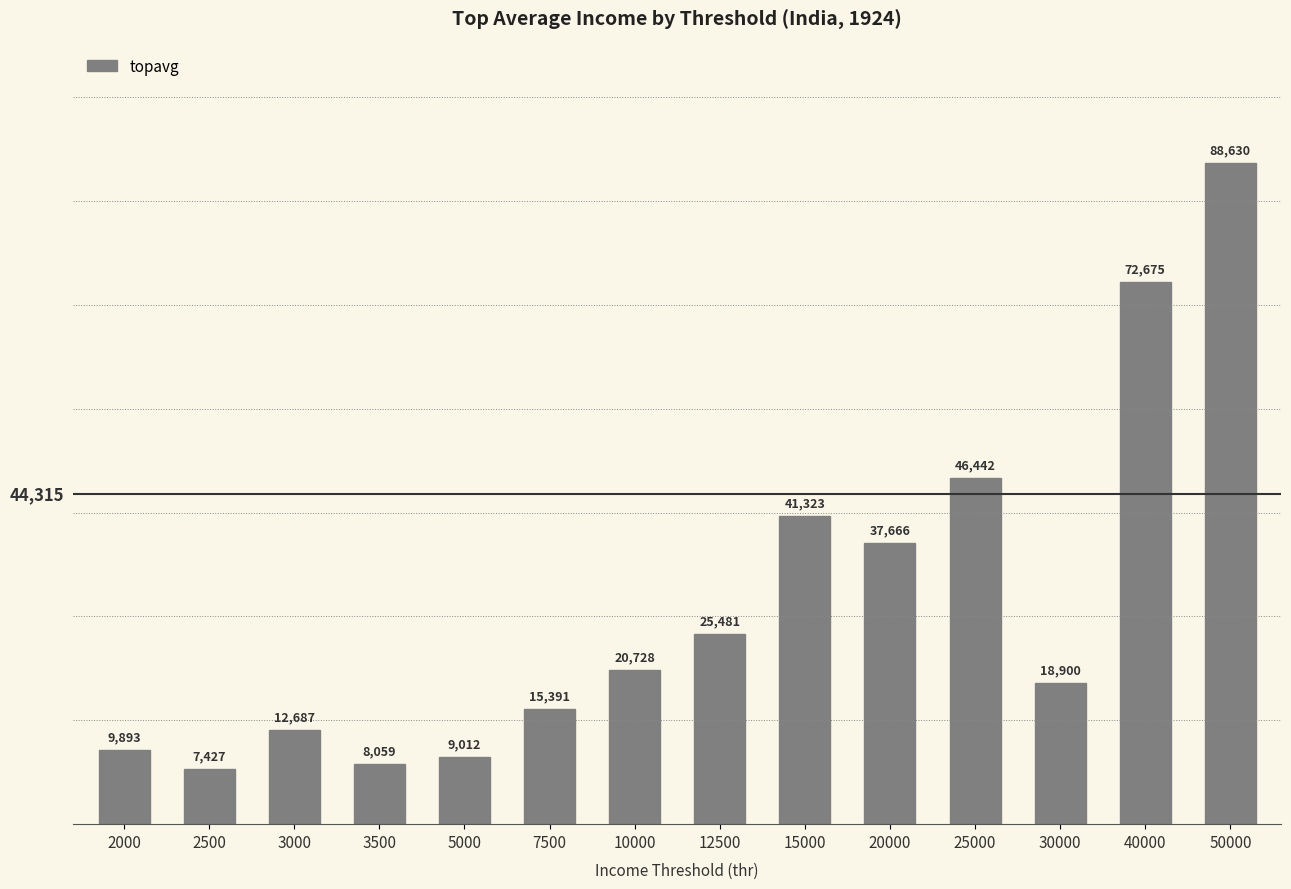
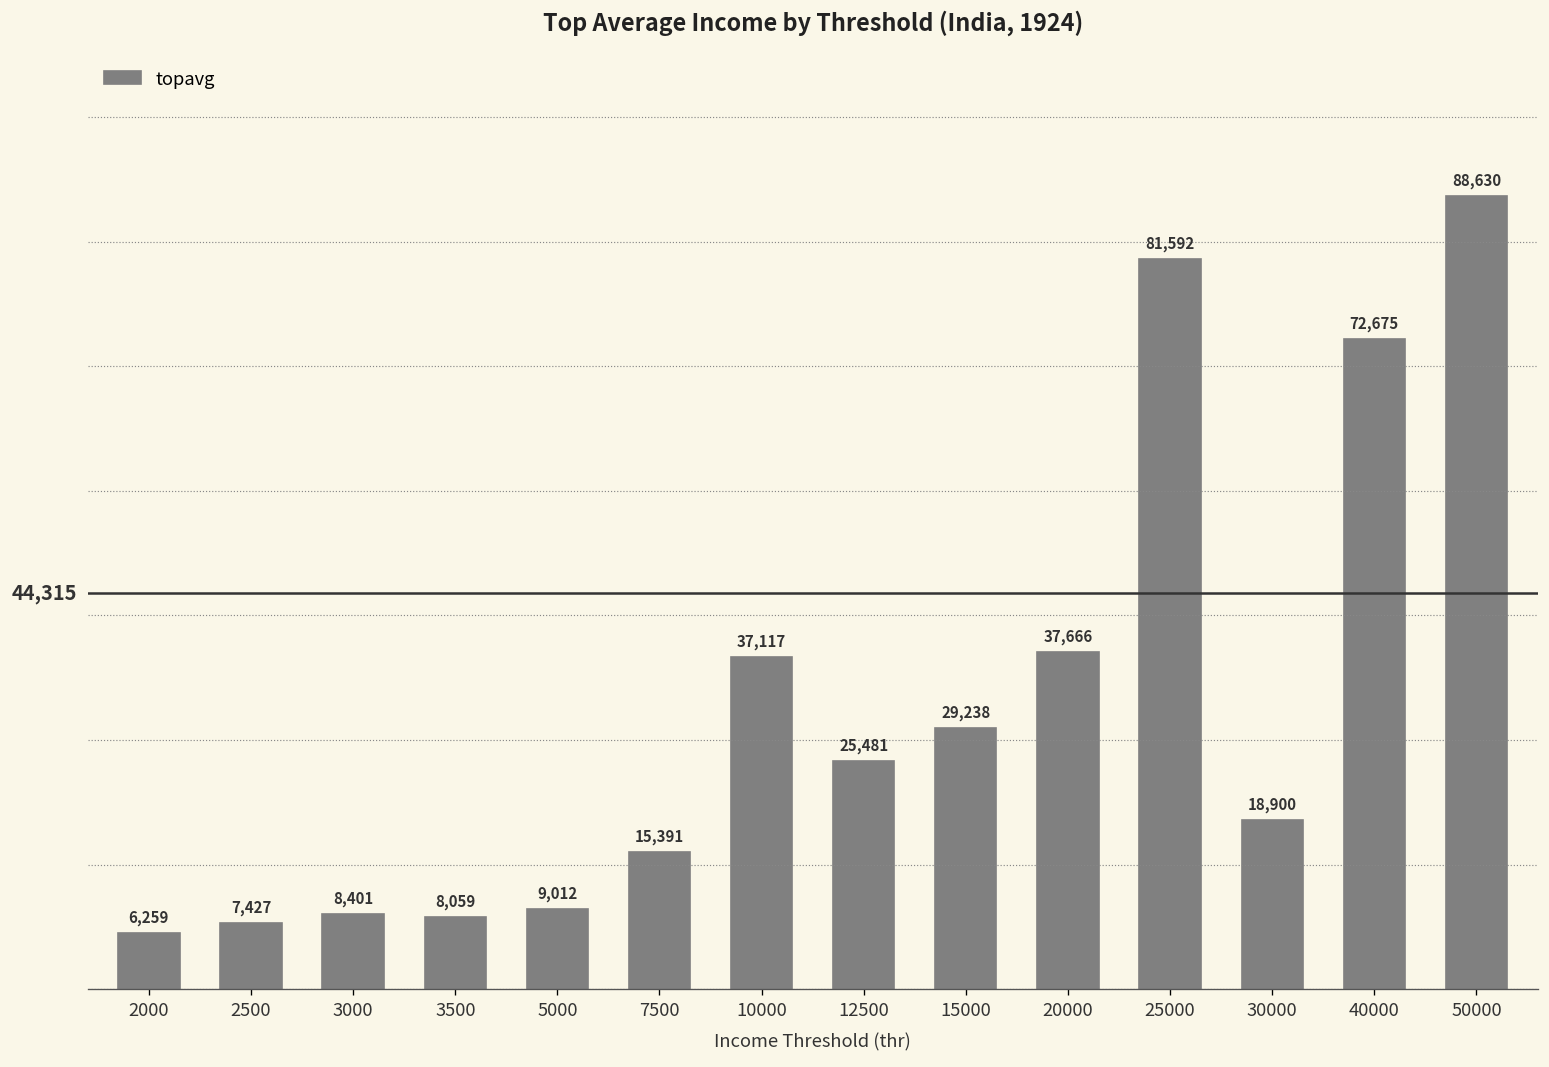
2000: 9,893 -> 6,259
3000: 12,687 -> 8,401
10000: 20,728 -> 37,117
15000: 41,323 -> 29,238
25000: 46,442 -> 81,592
